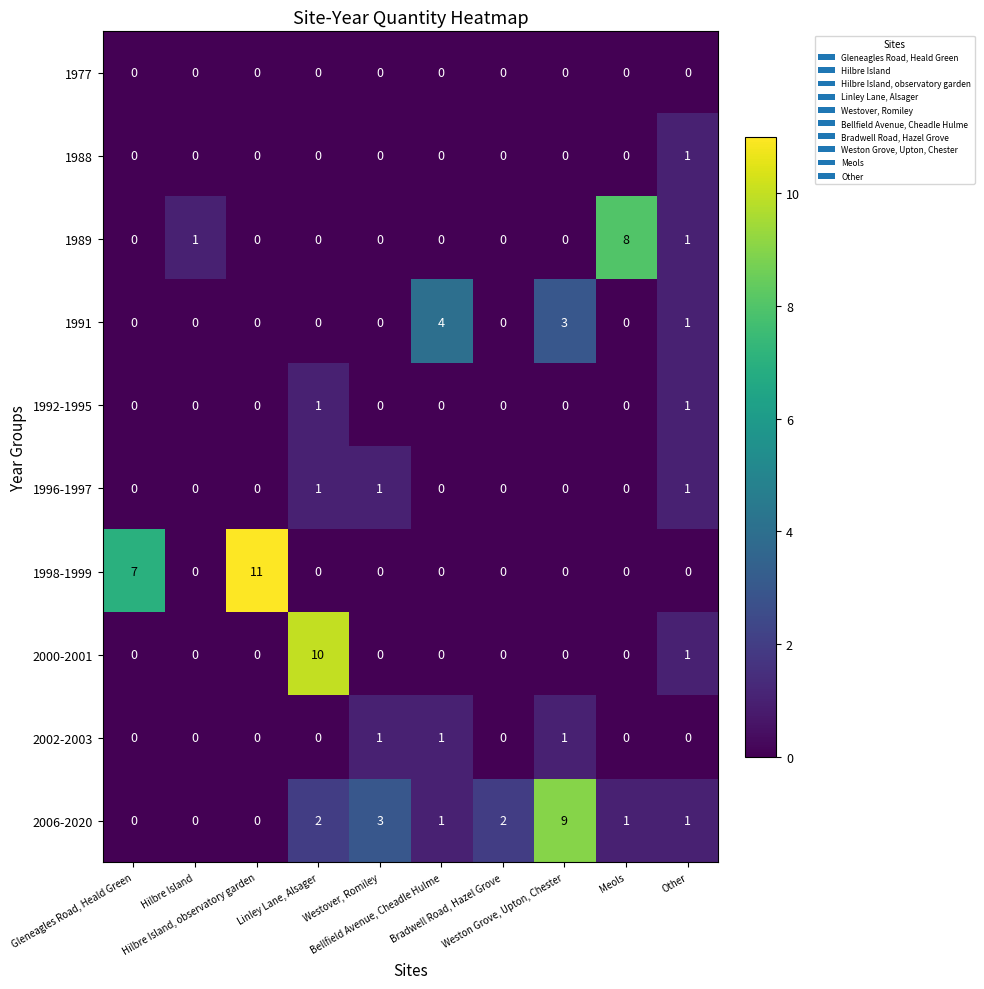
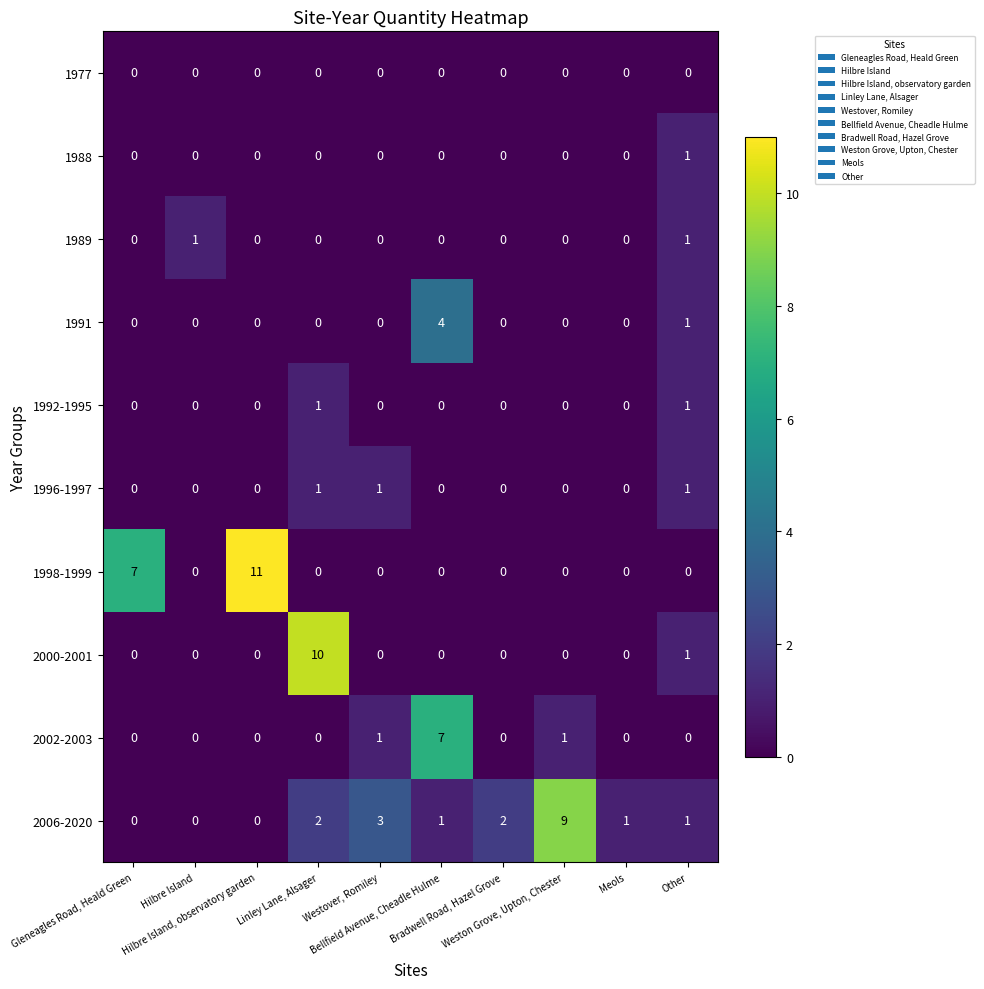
1989, Meols: 8 -> 0
1991, Weston Grove, Upton, Chester: 3 -> 0
2002-2003, Bellfield Avenue, Cheadle Hulme: 1 -> 7
